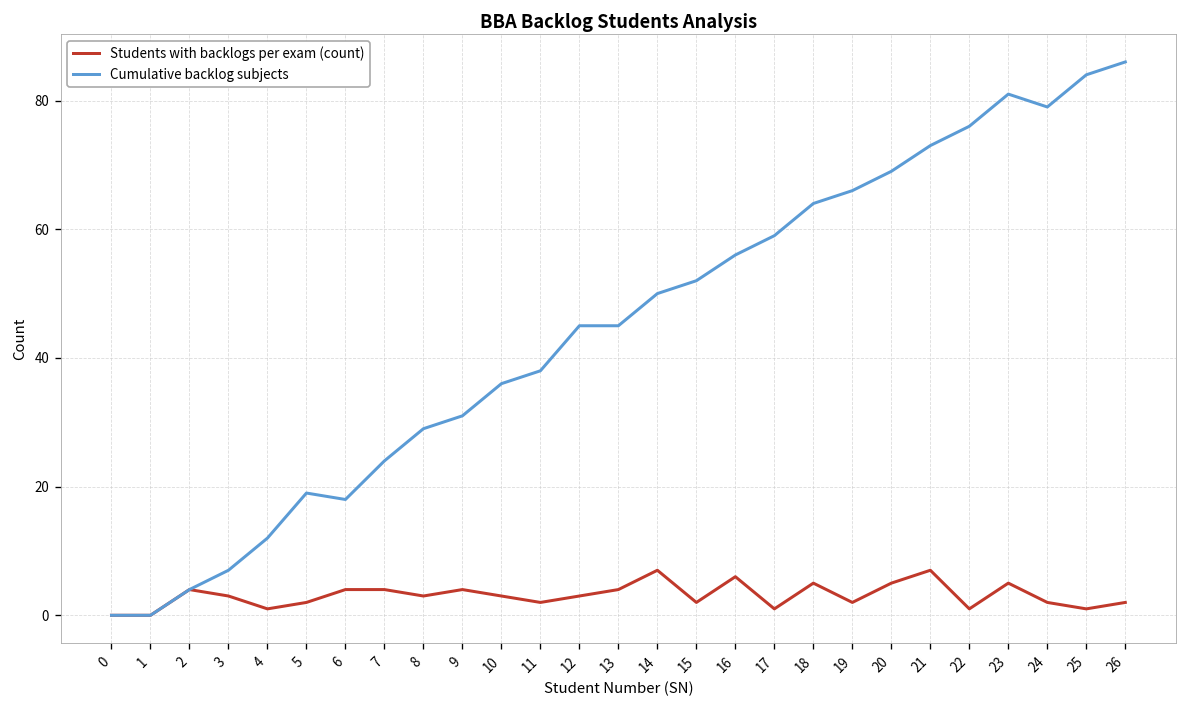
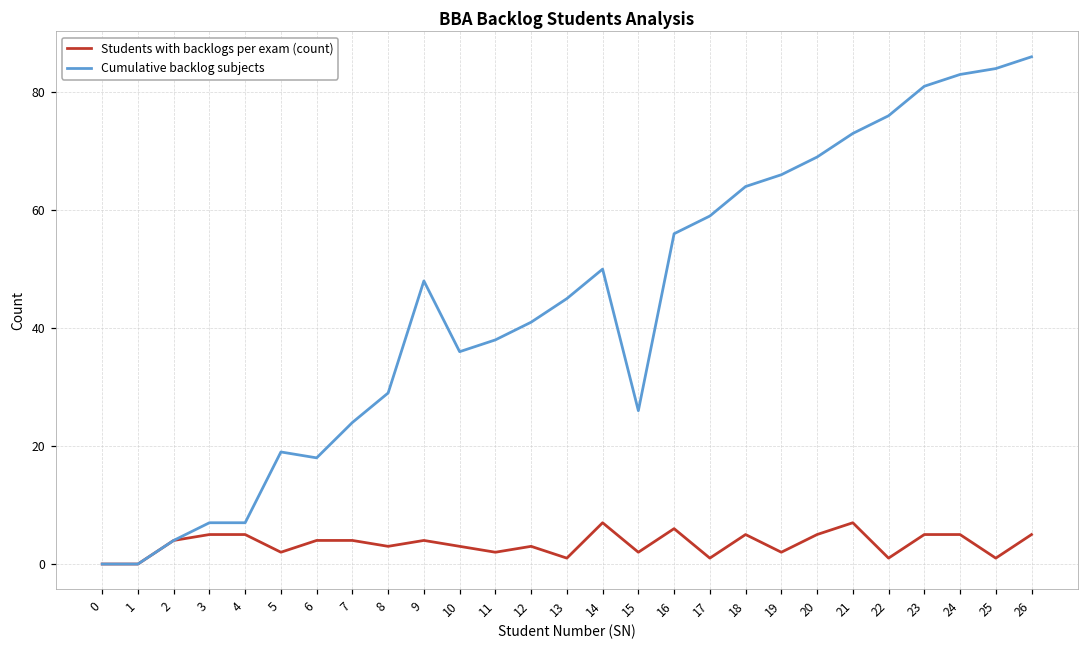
Students with backlogs per exam (count), 3: 3 -> 5
Students with backlogs per exam (count), 4: 1 -> 5
Cumulative backlog subjects, 4: 12 -> 7
Cumulative backlog subjects, 9: 31 -> 48
Cumulative backlog subjects, 12: 45 -> 41
Students with backlogs per exam (count), 13: 4 -> 1
Cumulative backlog subjects, 15: 52 -> 26
Students with backlogs per exam (count), 24: 2 -> 5
Cumulative backlog subjects, 24: 79 -> 83
Students with backlogs per exam (count), 26: 2 -> 5
